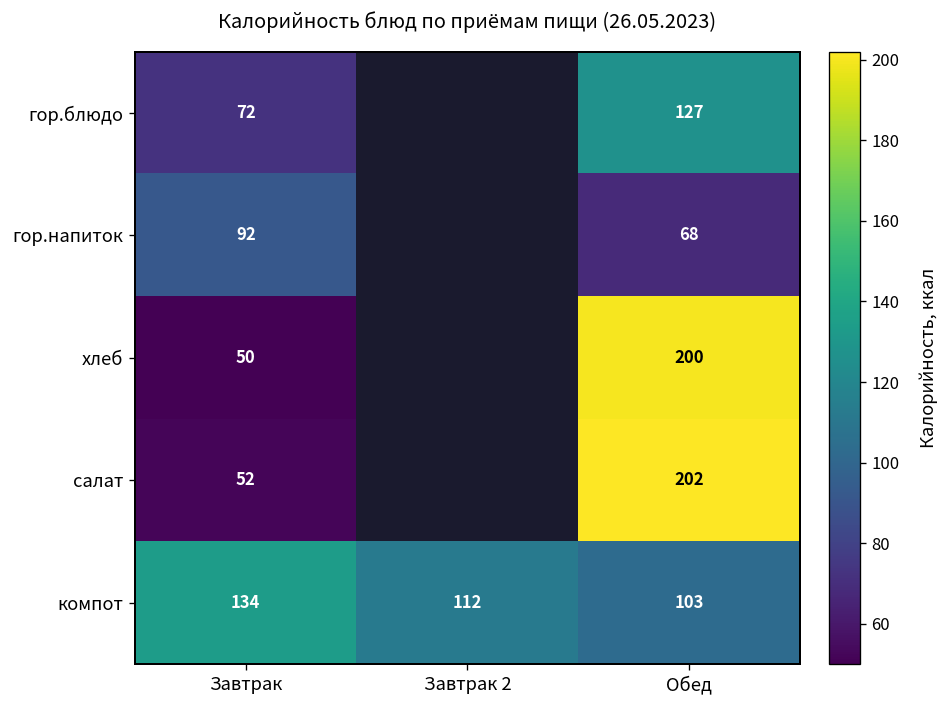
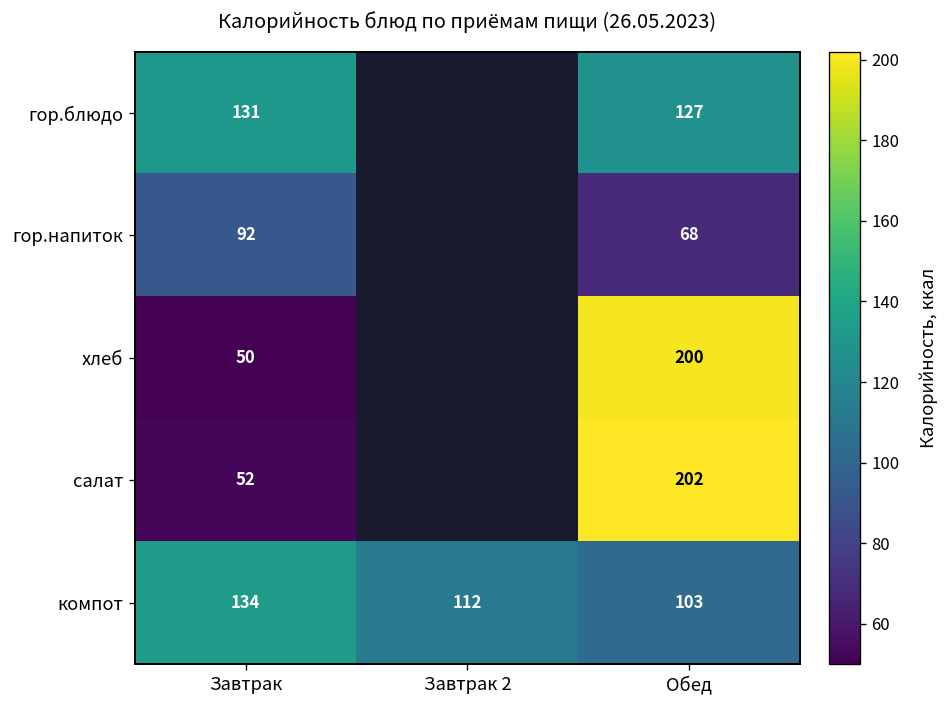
гор.блюдо, Завтрак: 72 -> 131
